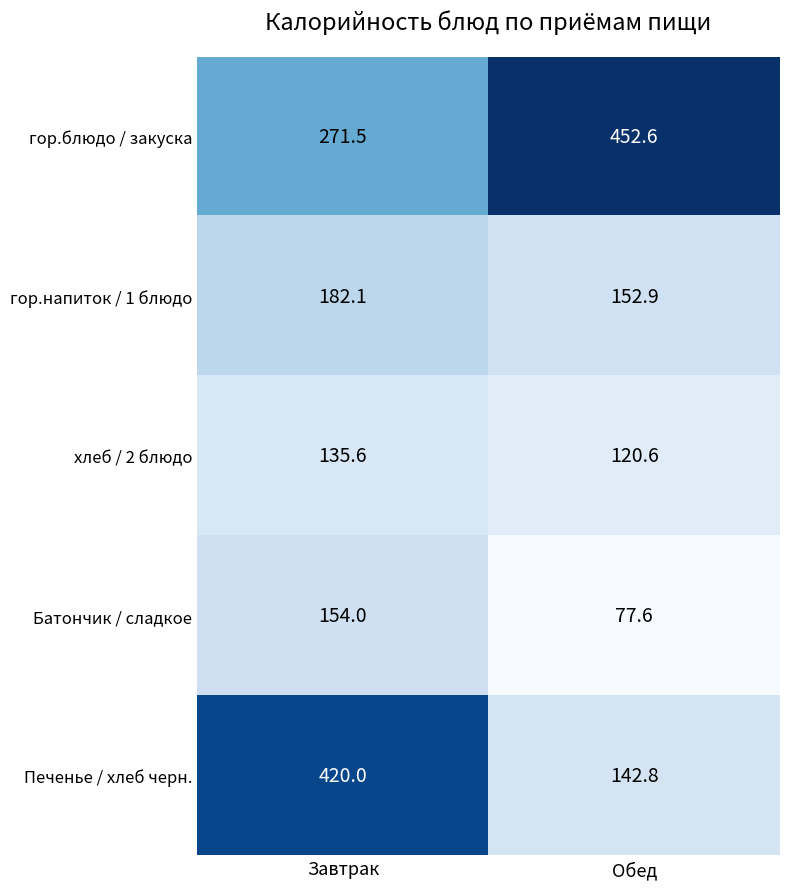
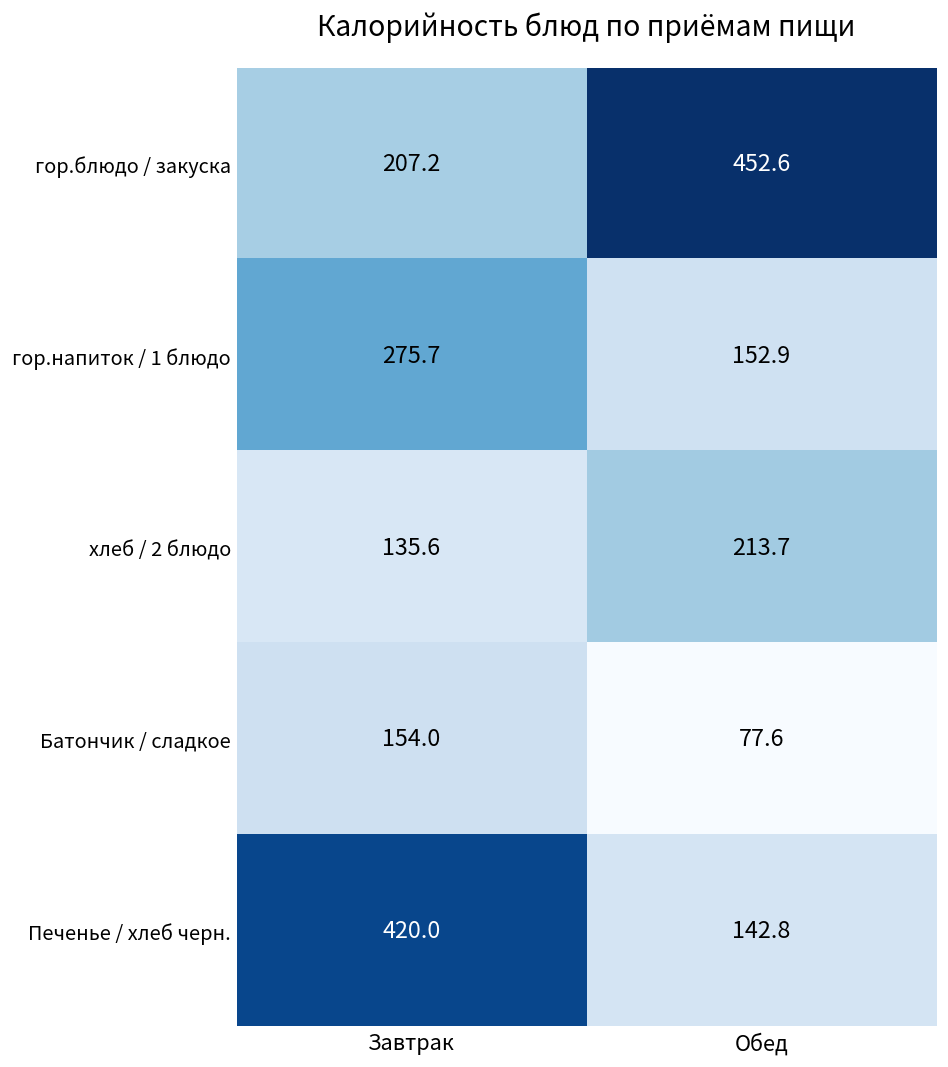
гор.блюдо / закуска, Завтрак: 271.5 -> 207.2
гор.напиток / 1 блюдо, Завтрак: 182.1 -> 275.7
хлеб / 2 блюдо, Обед: 120.6 -> 213.7
